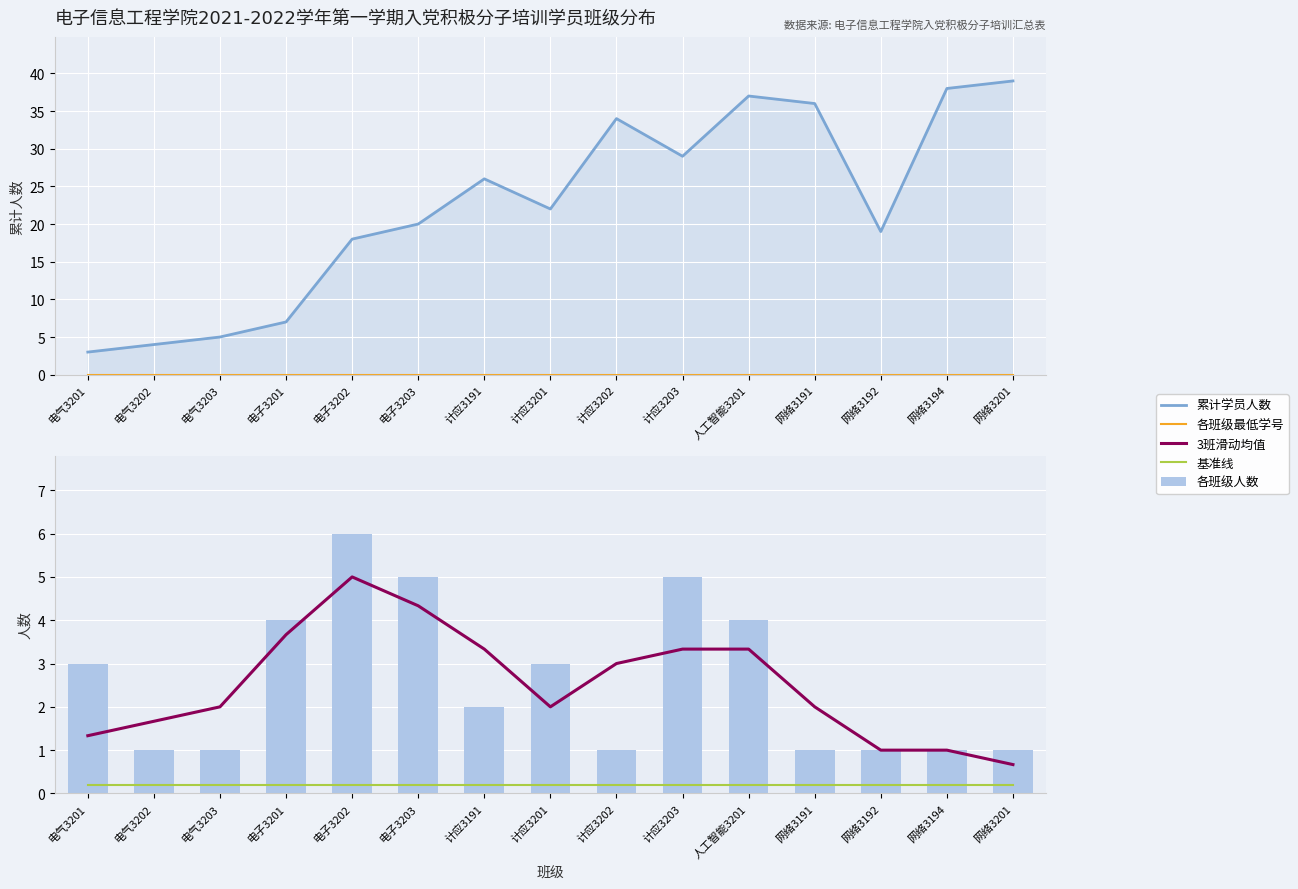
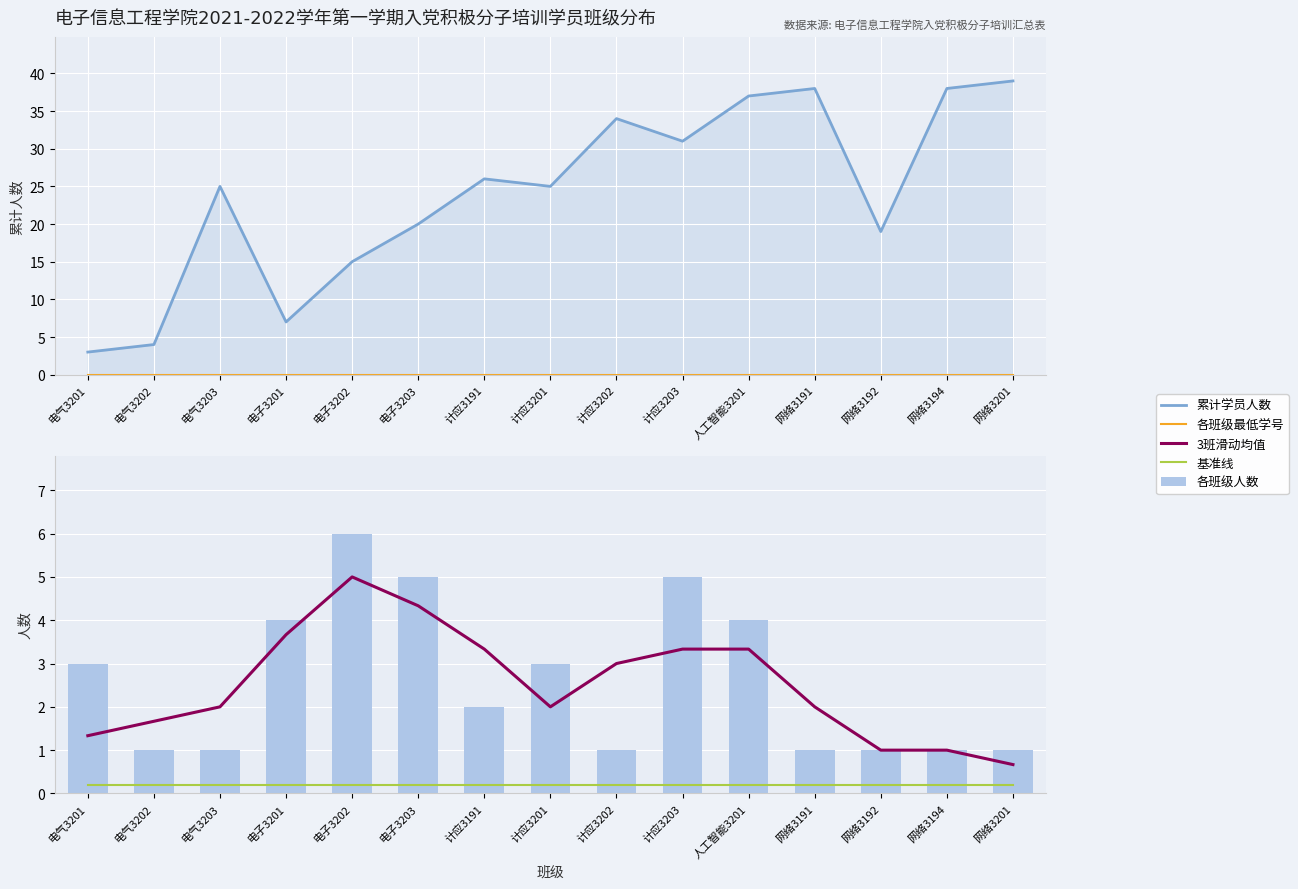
电子信息工程学院2021-2022学年第一学期入党积极分子培训学员班级分布, 累计学员人数, 电气3203: 5 -> 25
电子信息工程学院2021-2022学年第一学期入党积极分子培训学员班级分布, 累计学员人数, 电子3202: 18 -> 15
电子信息工程学院2021-2022学年第一学期入党积极分子培训学员班级分布, 累计学员人数, 计应3201: 22 -> 25
电子信息工程学院2021-2022学年第一学期入党积极分子培训学员班级分布, 累计学员人数, 计应3203: 29 -> 31
电子信息工程学院2021-2022学年第一学期入党积极分子培训学员班级分布, 累计学员人数, 网络3191: 36 -> 38
